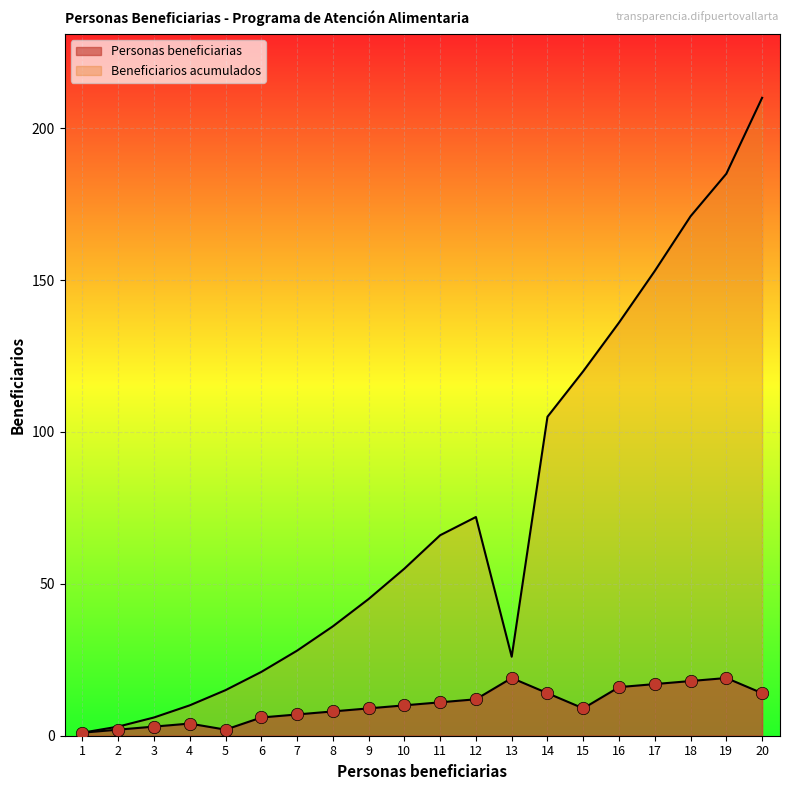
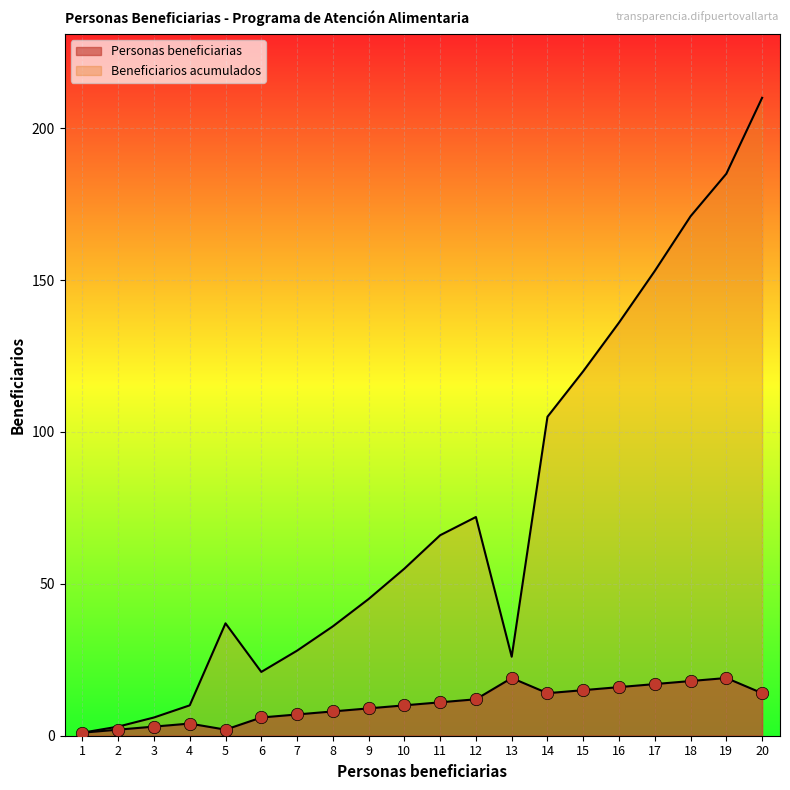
Beneficiarios acumulados, 5: 15 -> 37
Personas beneficiarias, 15: 9 -> 15
